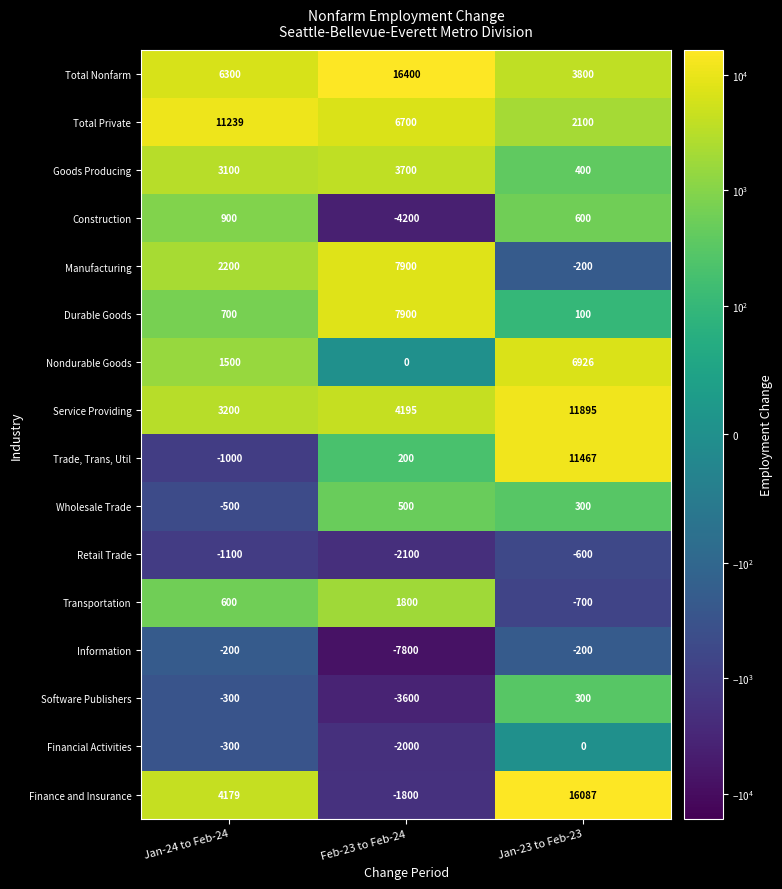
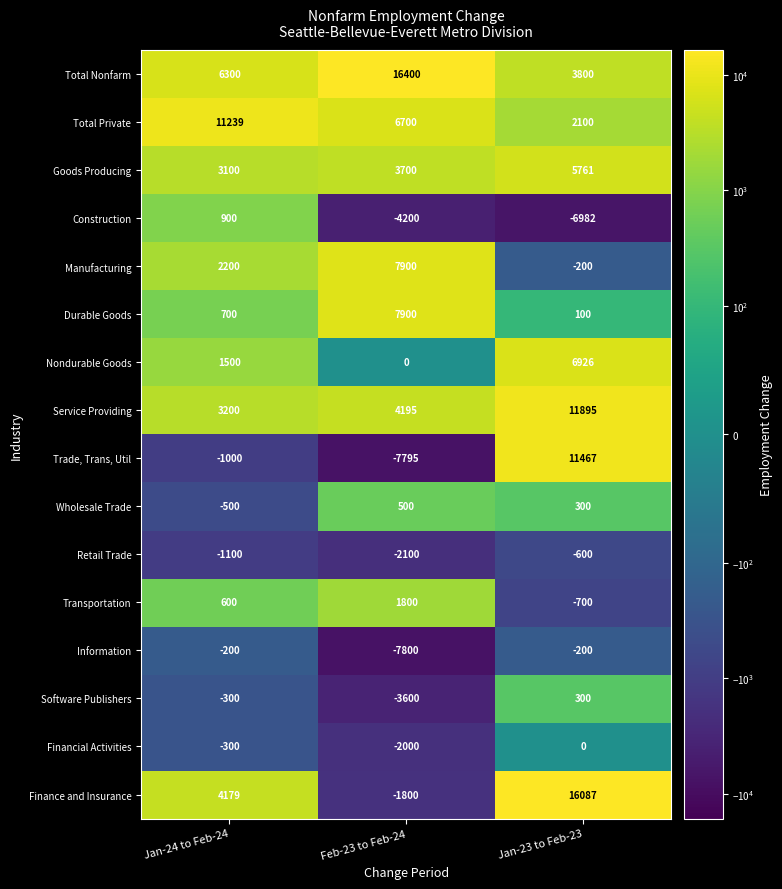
Goods Producing, Jan-23 to Feb-23: 400 -> 5761
Construction, Jan-23 to Feb-23: 600 -> -6982
Trade, Trans, Util, Feb-23 to Feb-24: 200 -> -7795
